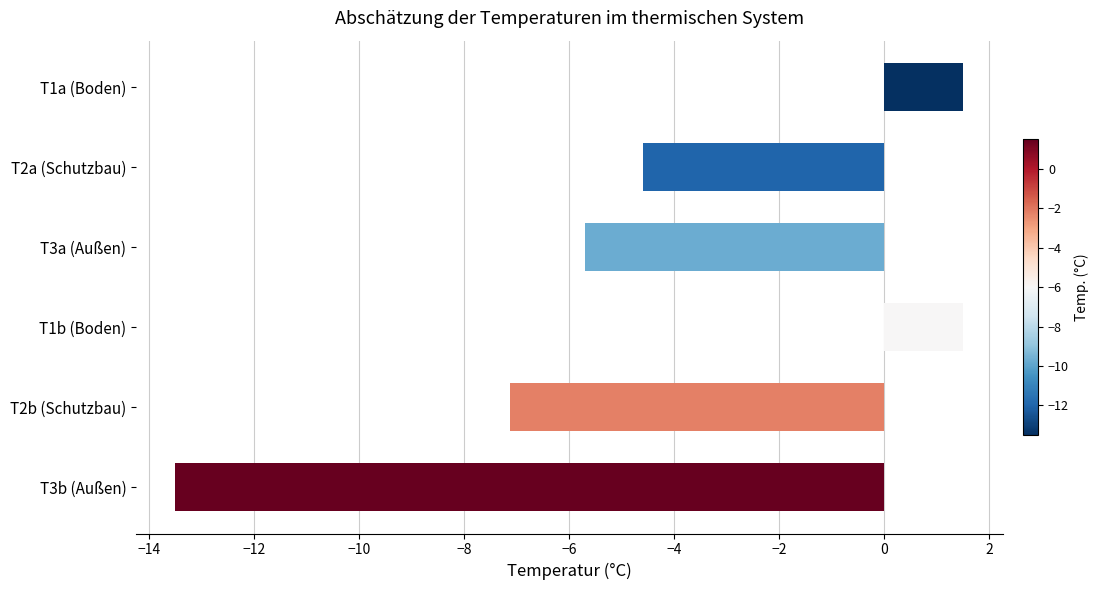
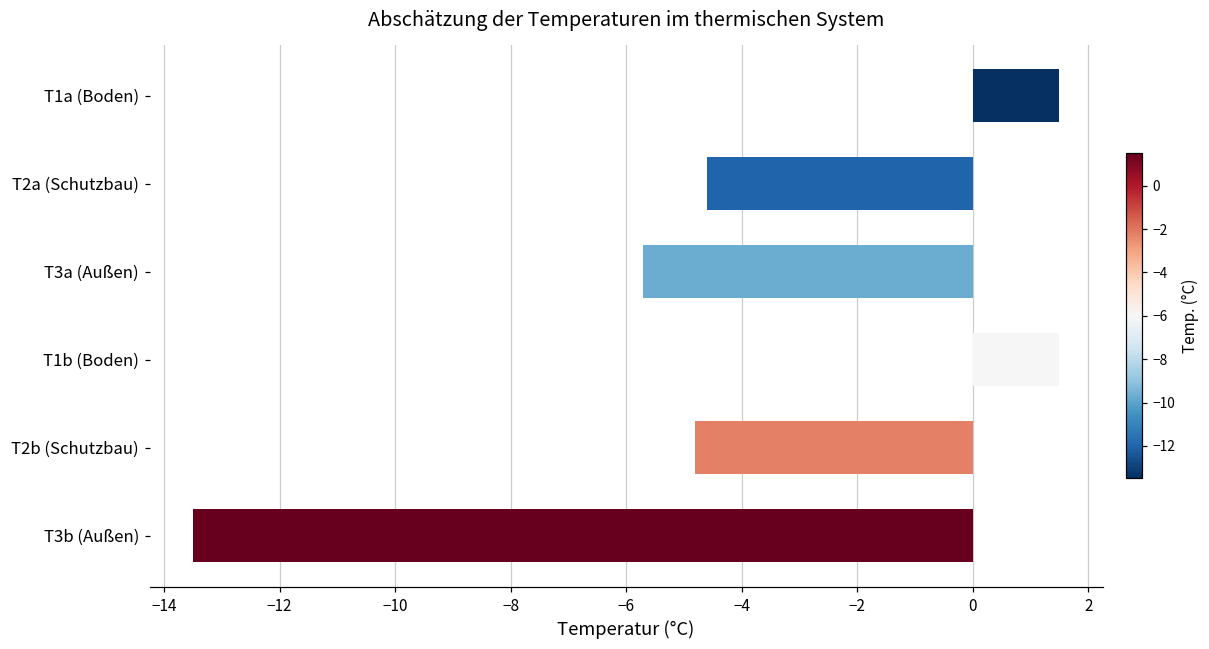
T2b (Schutzbau): -7.1 -> -4.8
